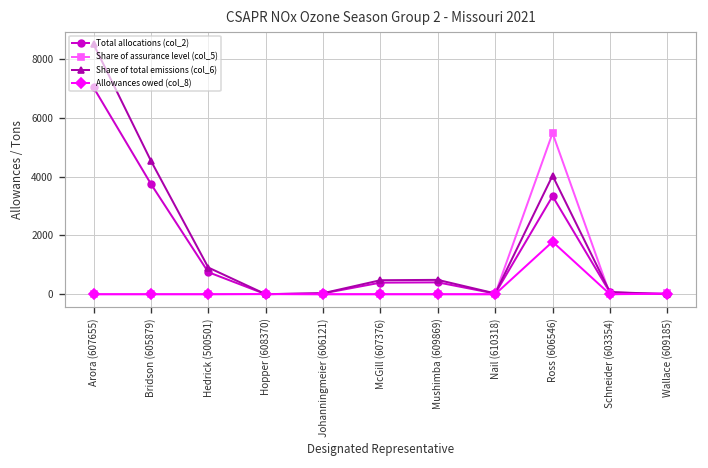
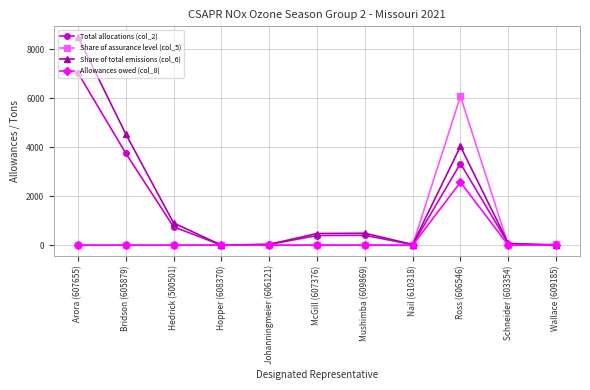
Share of assurance level (col_5), Ross (606546): 5500 -> 6100
Allowances owed (col_8), Ross (606546): 1800 -> 2600
